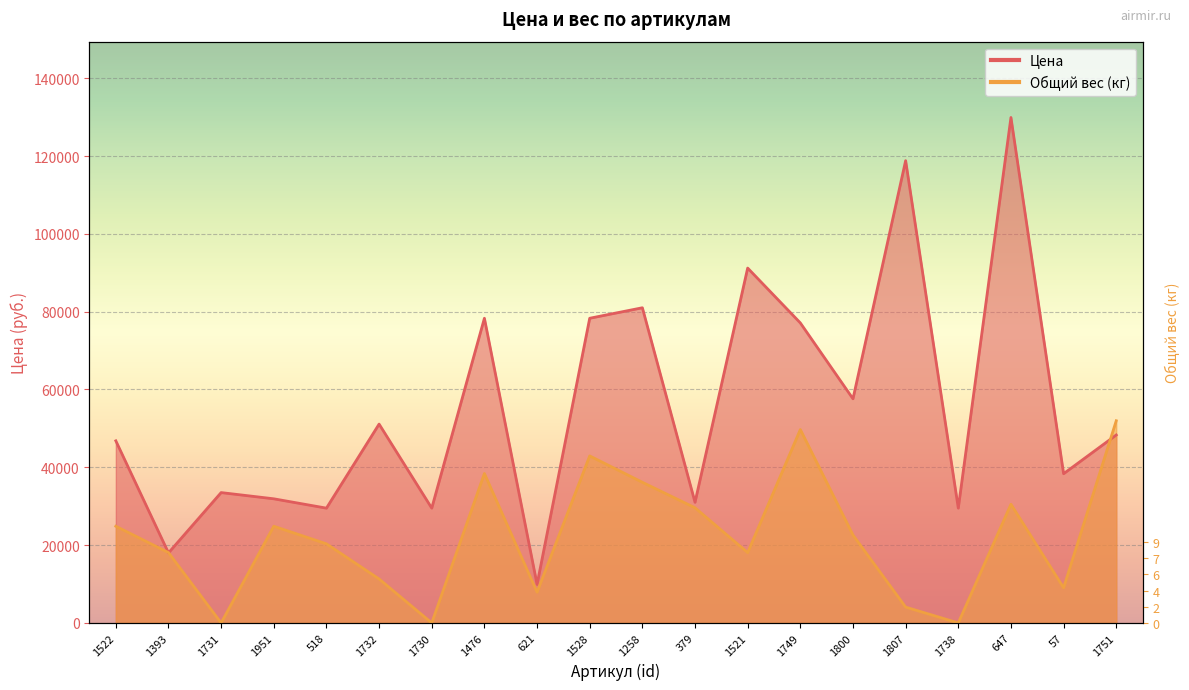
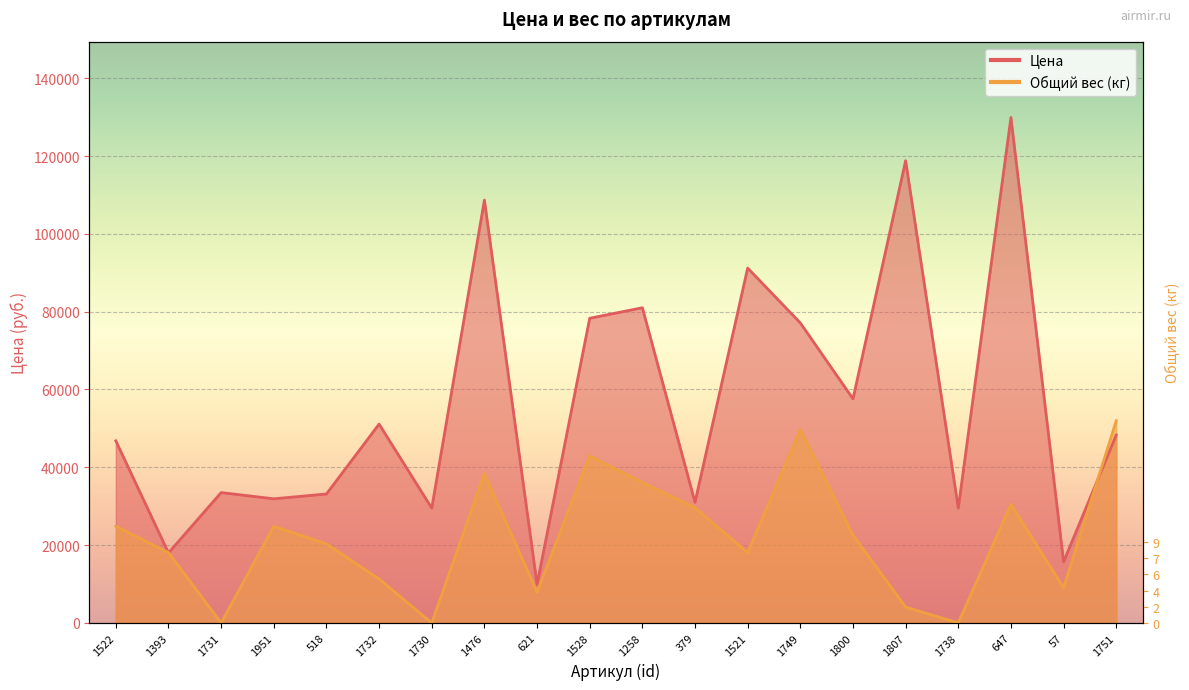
Цена, 518: 30000 -> 33000
Цена, 1476: 78000 -> 109000
Цена, 57: 38000 -> 16000
